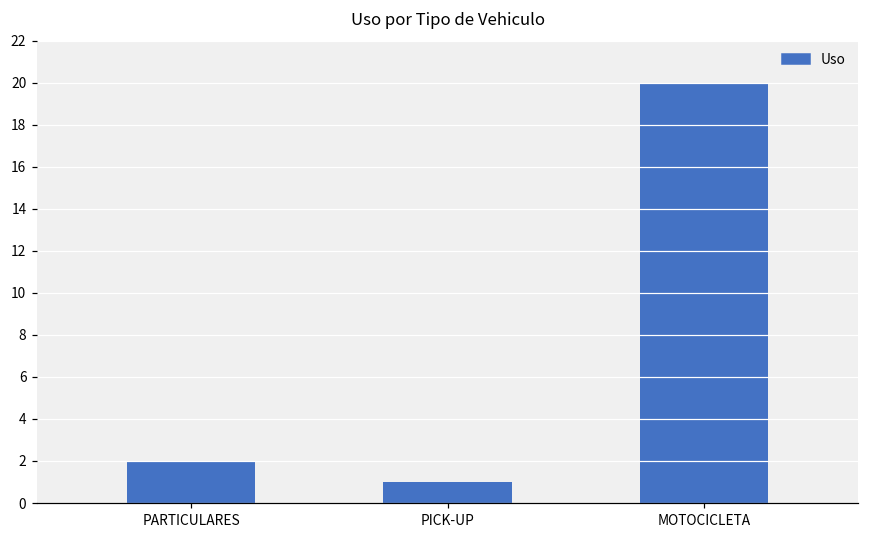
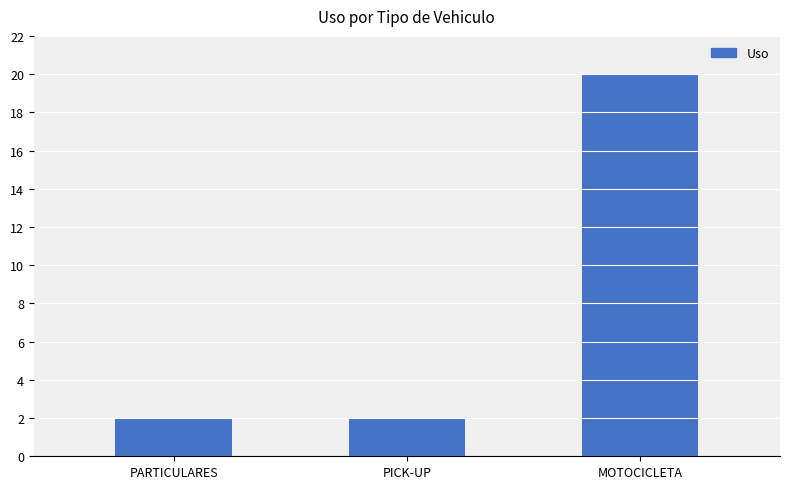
PICK-UP: 1 -> 2
